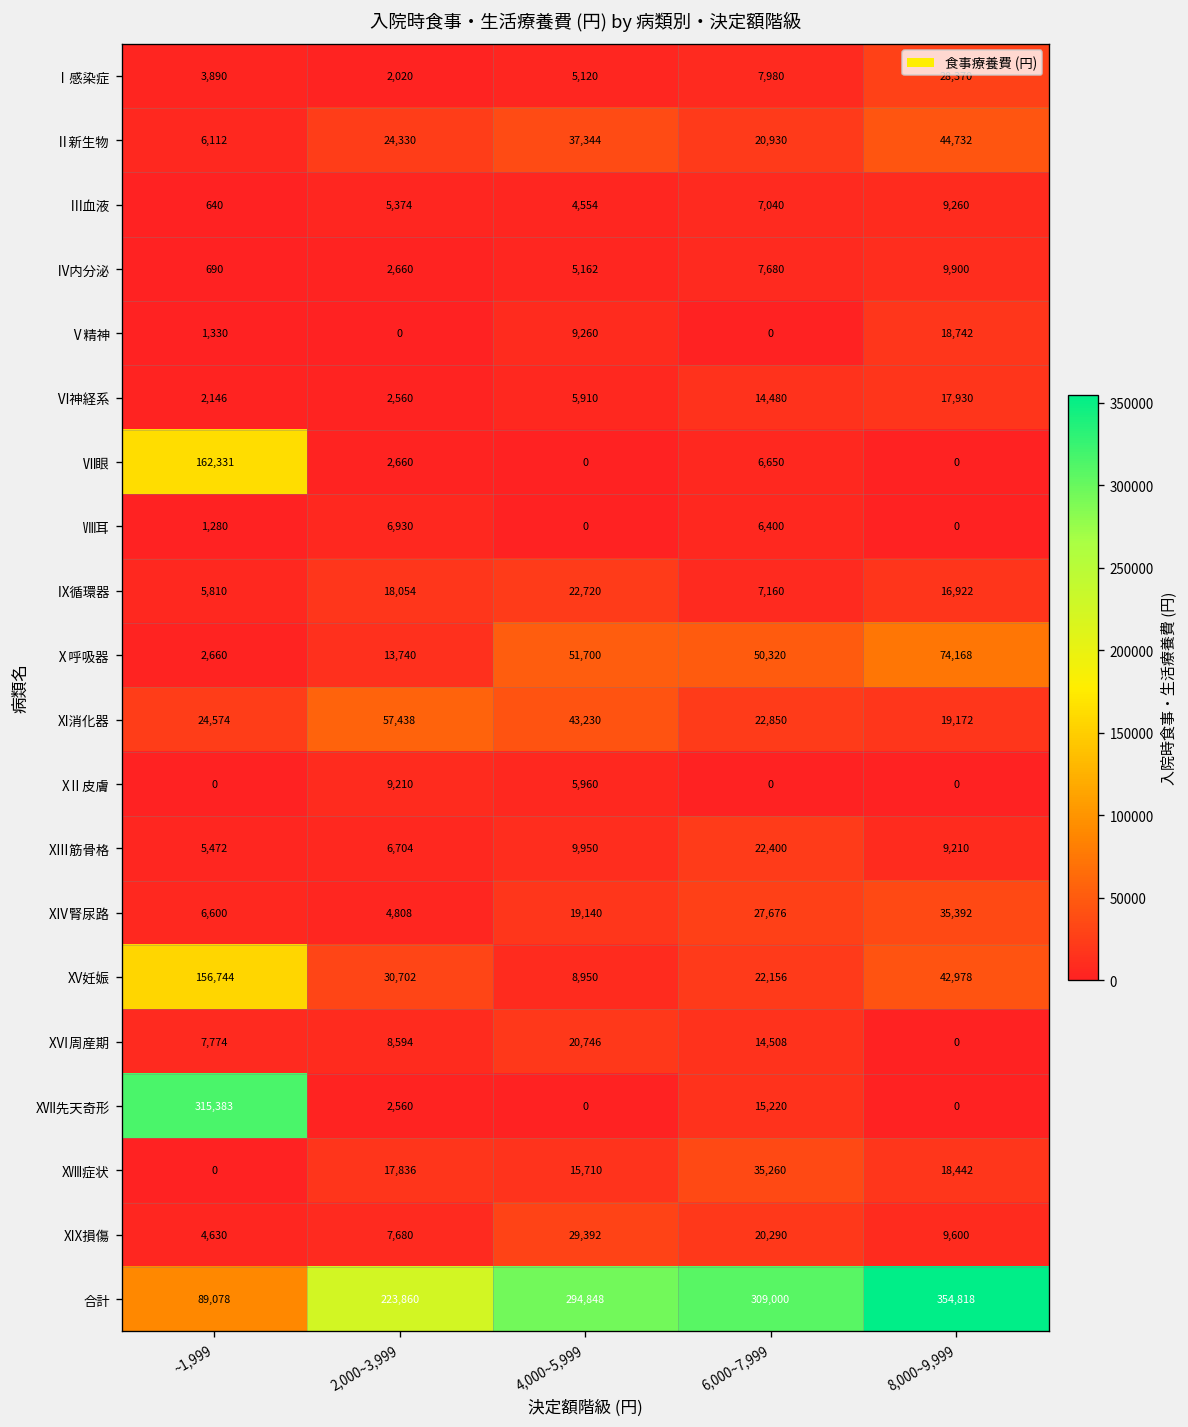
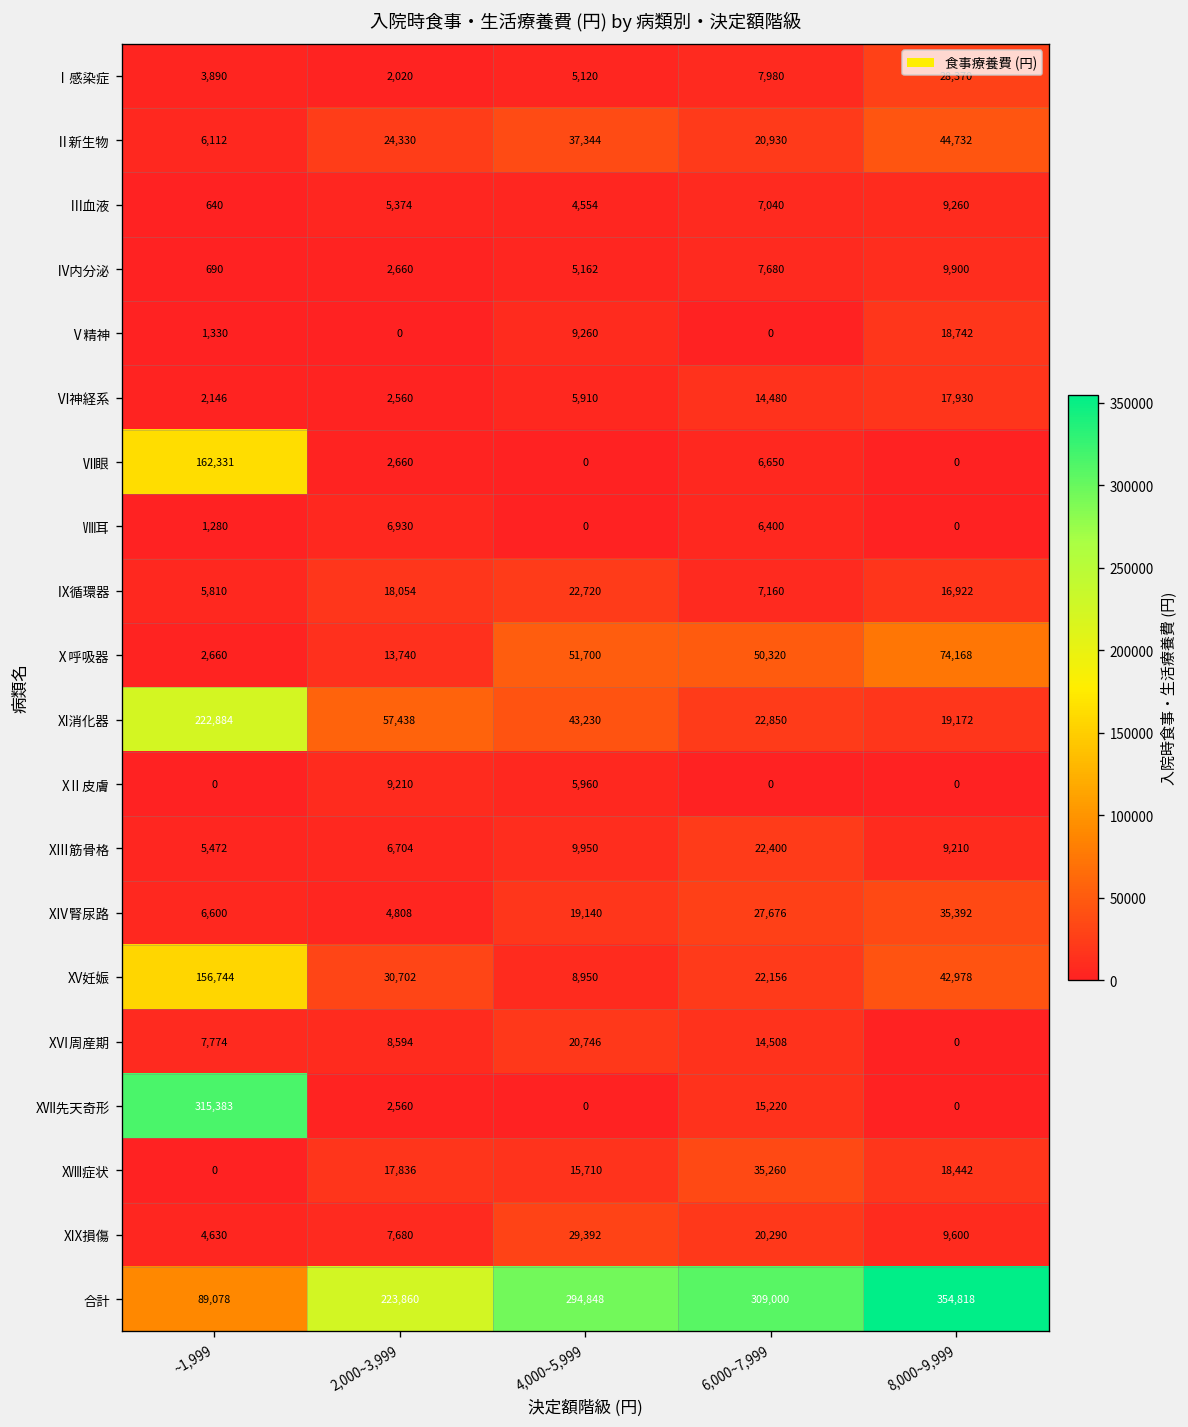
XI消化器, ~1,999: 24,574 -> 222,884
